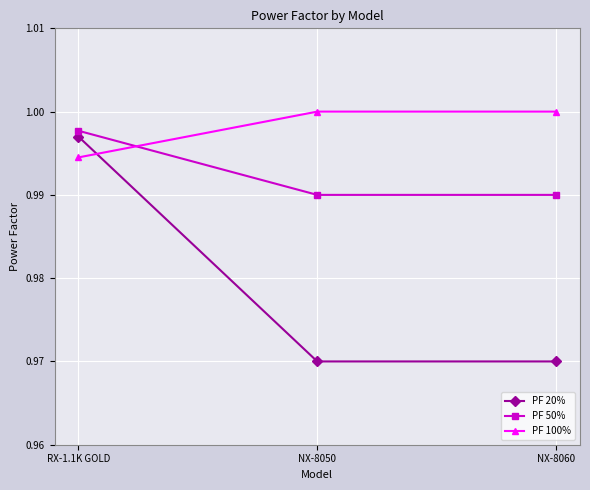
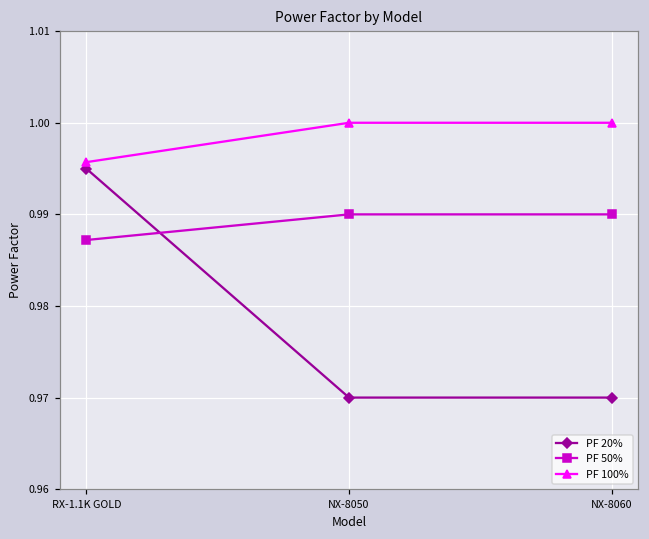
PF 20%, RX-1.1K GOLD: 0.997 -> 0.995
PF 50%, RX-1.1K GOLD: 0.998 -> 0.987
PF 100%, RX-1.1K GOLD: 0.995 -> 0.996
